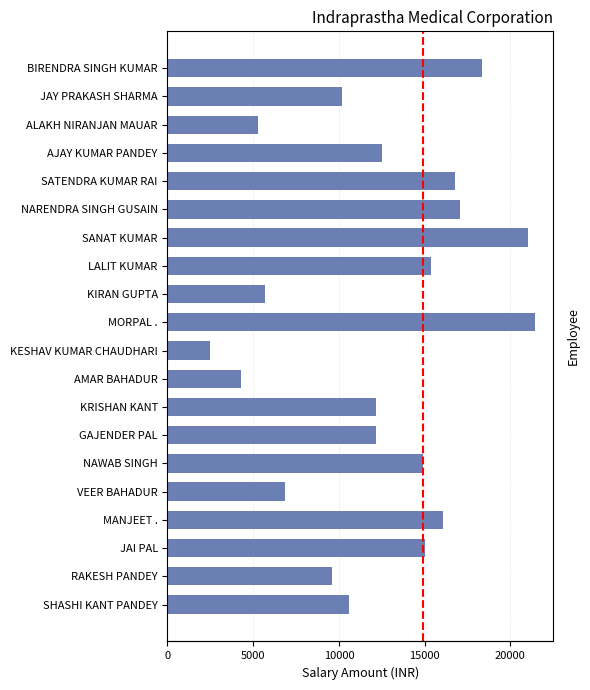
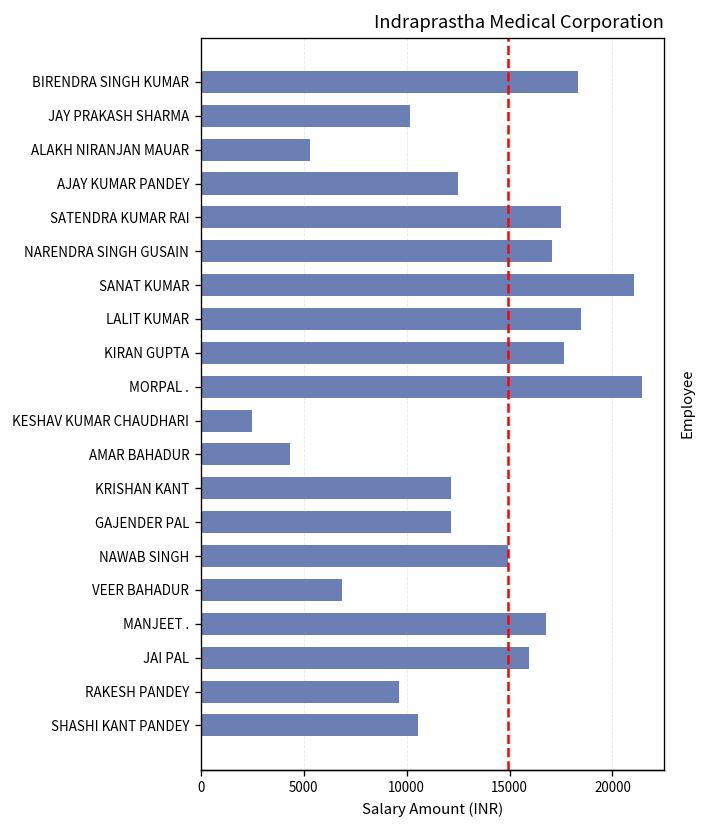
SATENDRA KUMAR RAI: 16800 -> 17500
LALIT KUMAR: 15400 -> 18500
KIRAN GUPTA: 5700 -> 17700
MANJEET .: 16100 -> 16800
JAI PAL: 15000 -> 16000
